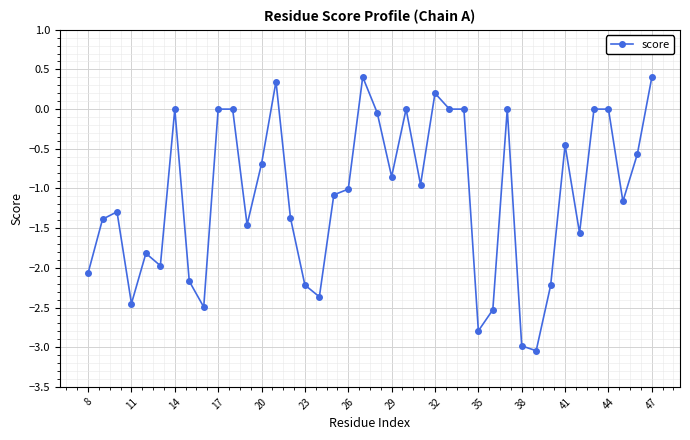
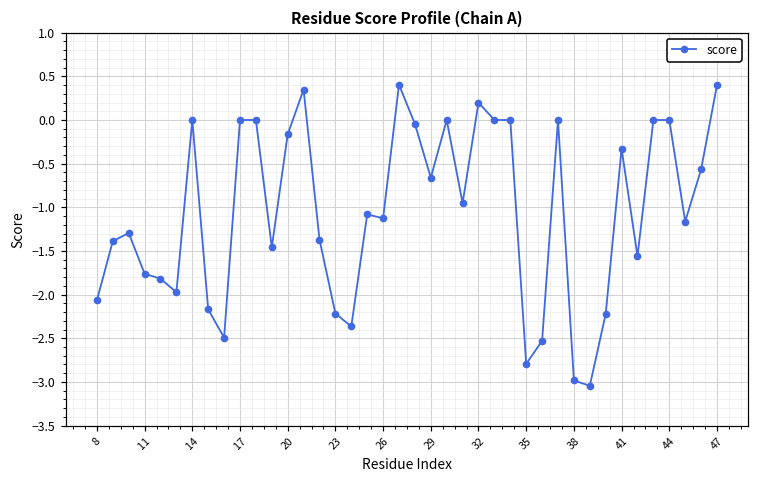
11: -2.5 -> -1.8
20: -0.7 -> -0.2
26: -1.0 -> -1.1
29: -0.9 -> -0.7
41: -0.5 -> -0.3
